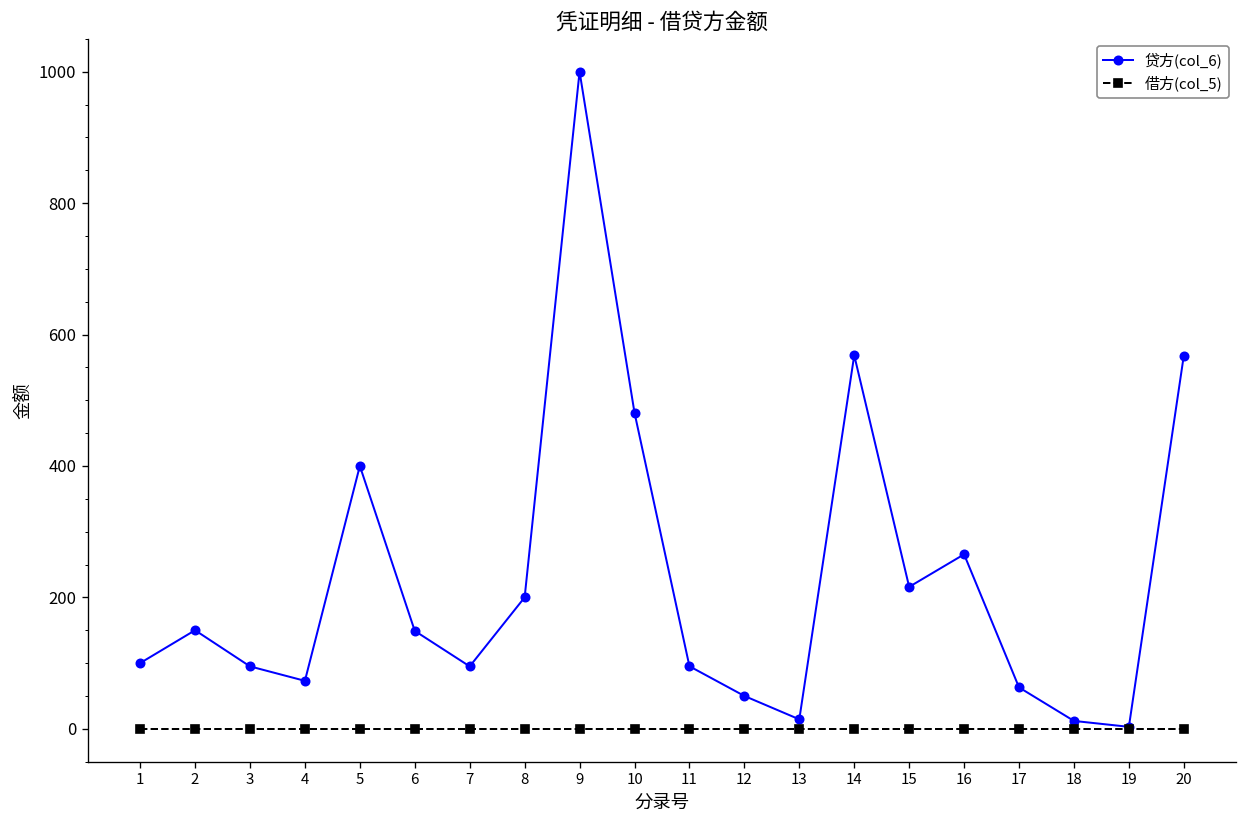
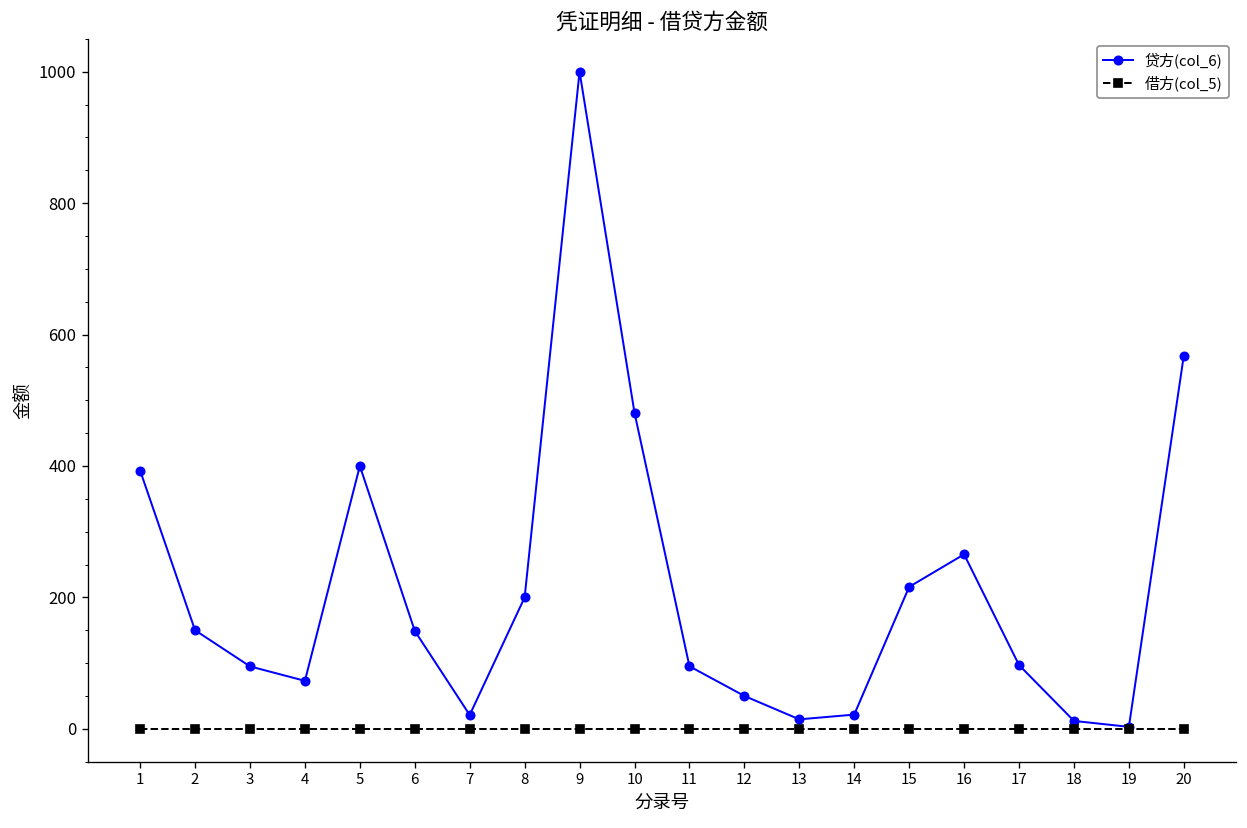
贷方(col_6), 1: 100 -> 390
贷方(col_6), 7: 100 -> 20
贷方(col_6), 14: 570 -> 20
贷方(col_6), 17: 60 -> 100
